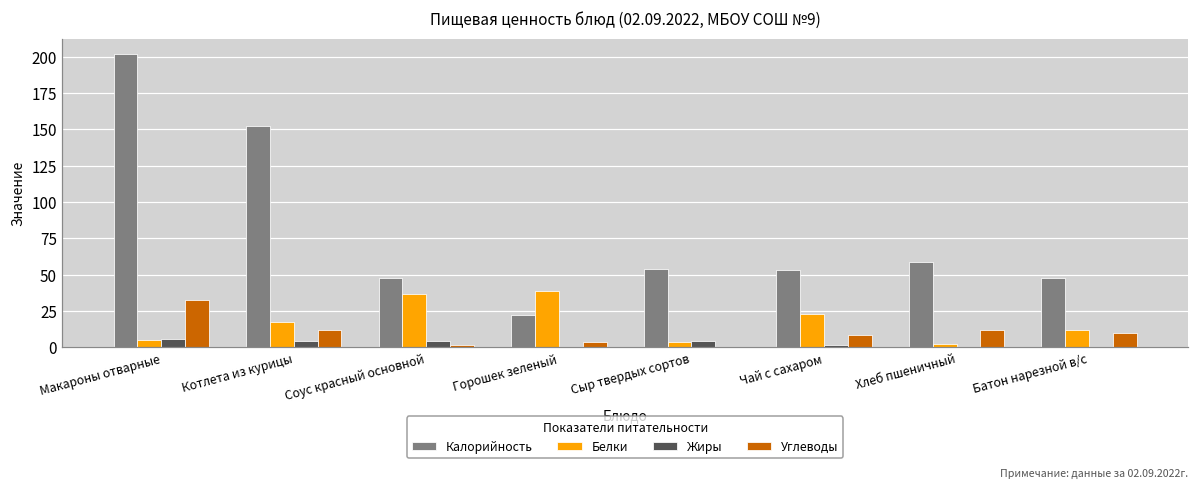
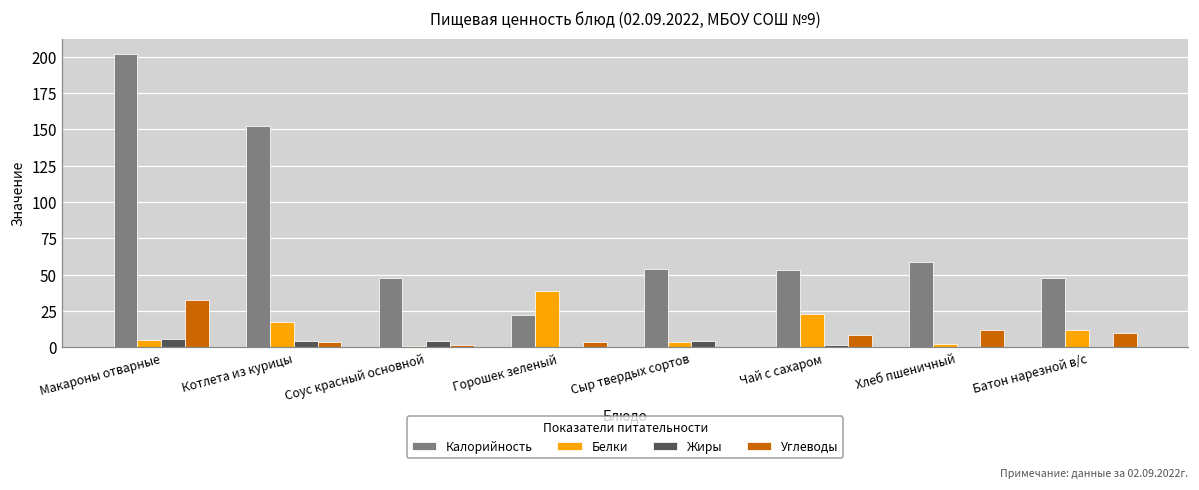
Углеводы, Котлета из курицы: 12 -> 4
Белки, Соус красный основной: 37 -> 1
